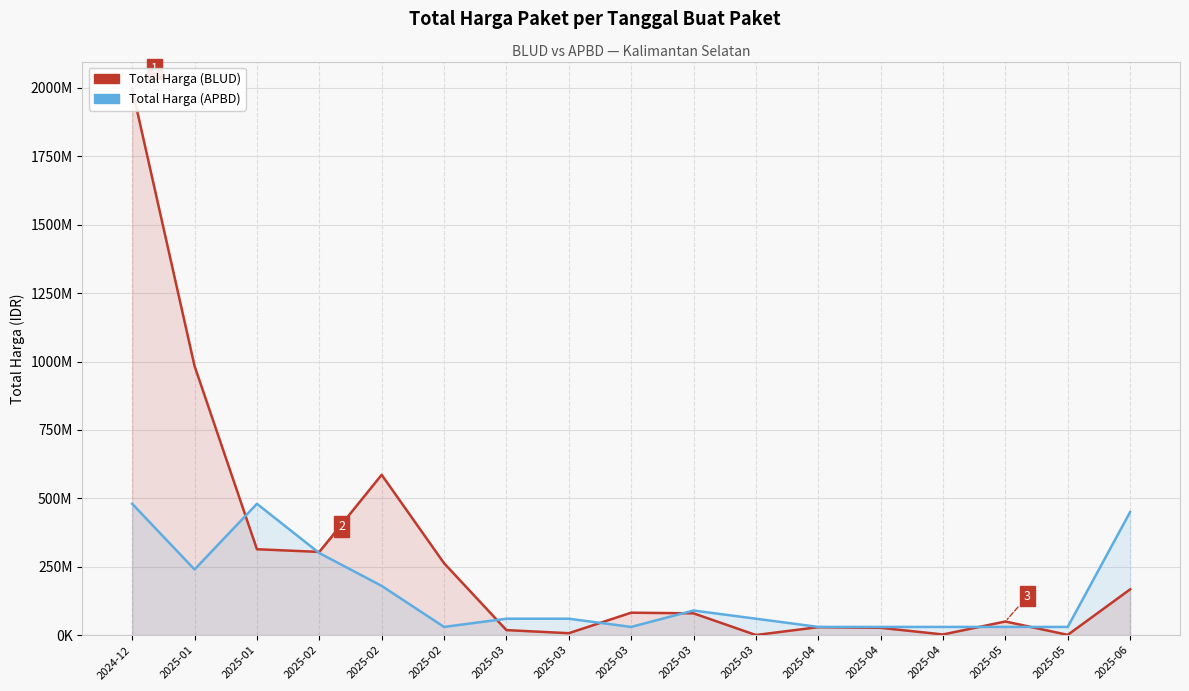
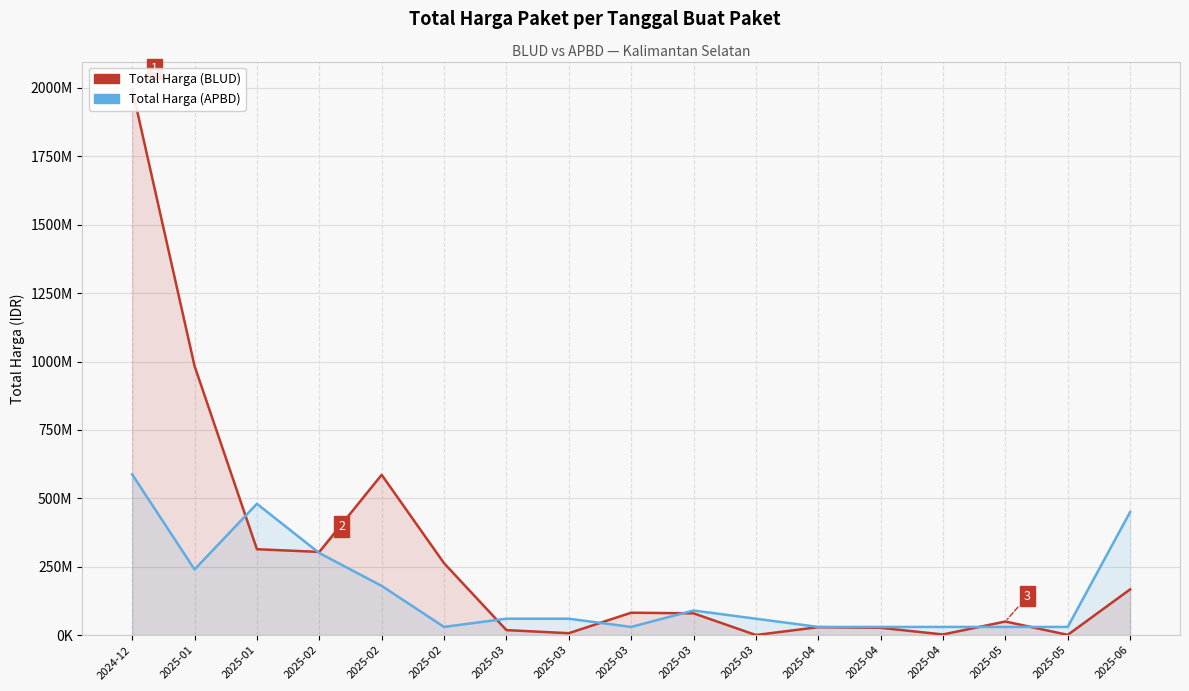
Total Harga (APBD), 2024-12: 480000000 -> 590000000
